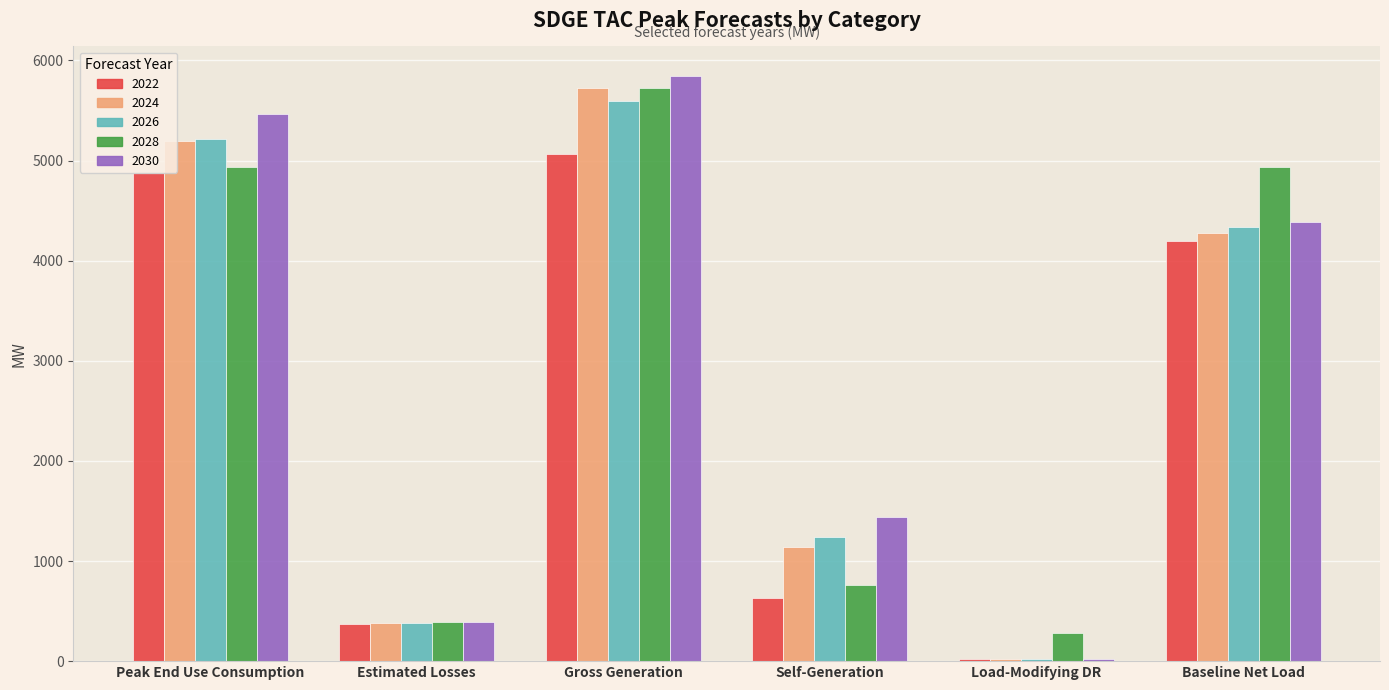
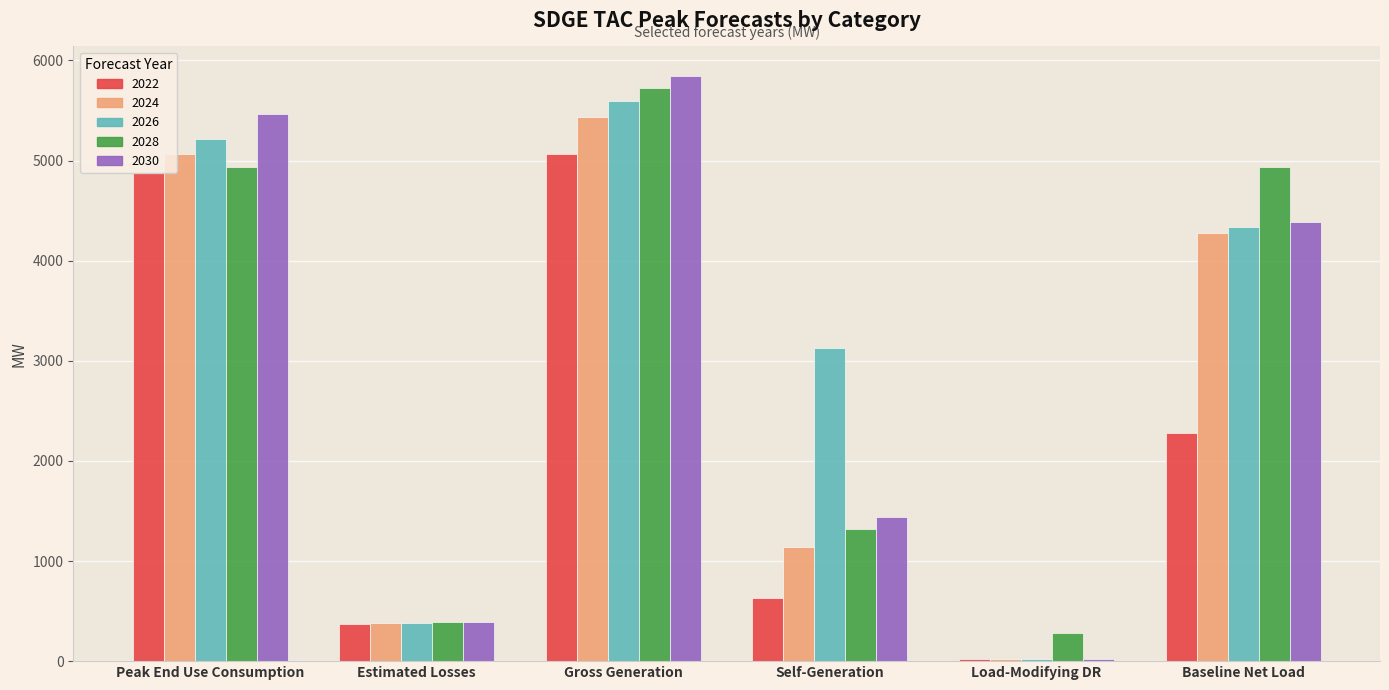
2024, Peak End Use Consumption: 5200 -> 5060
2024, Gross Generation: 5730 -> 5440
2026, Self-Generation: 1240 -> 3120
2028, Self-Generation: 760 -> 1320
2022, Baseline Net Load: 4190 -> 2280
